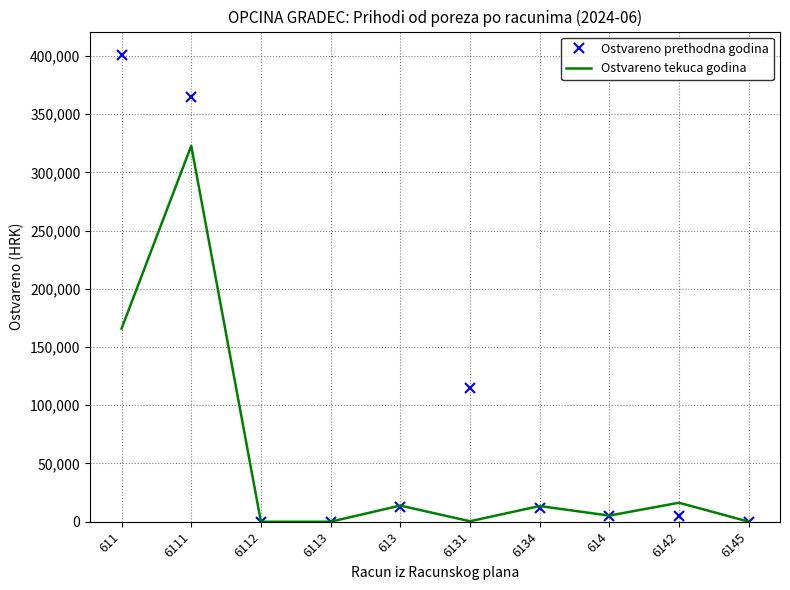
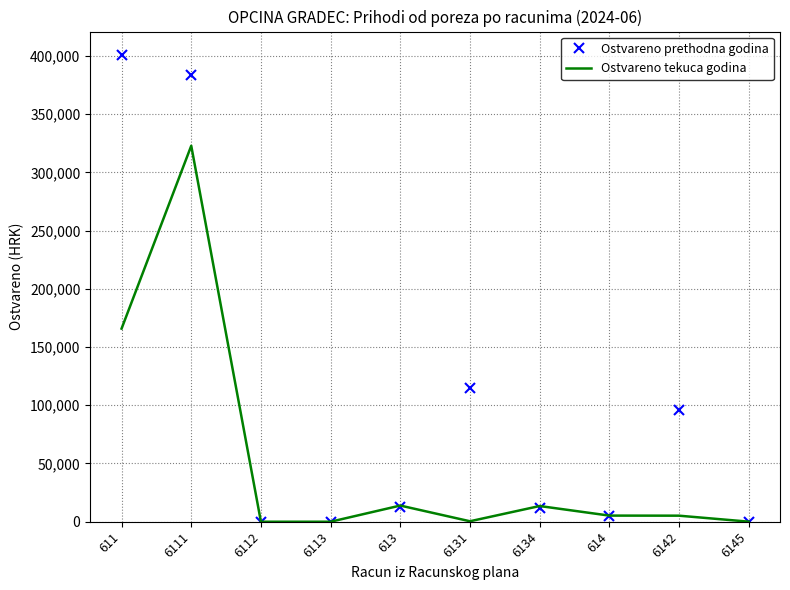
Ostvareno prethodna godina, 6111: 364,000 -> 384,000
Ostvareno prethodna godina, 6142: 5,000 -> 96,000
Ostvareno tekuca godina, 6142: 16,000 -> 5,000
